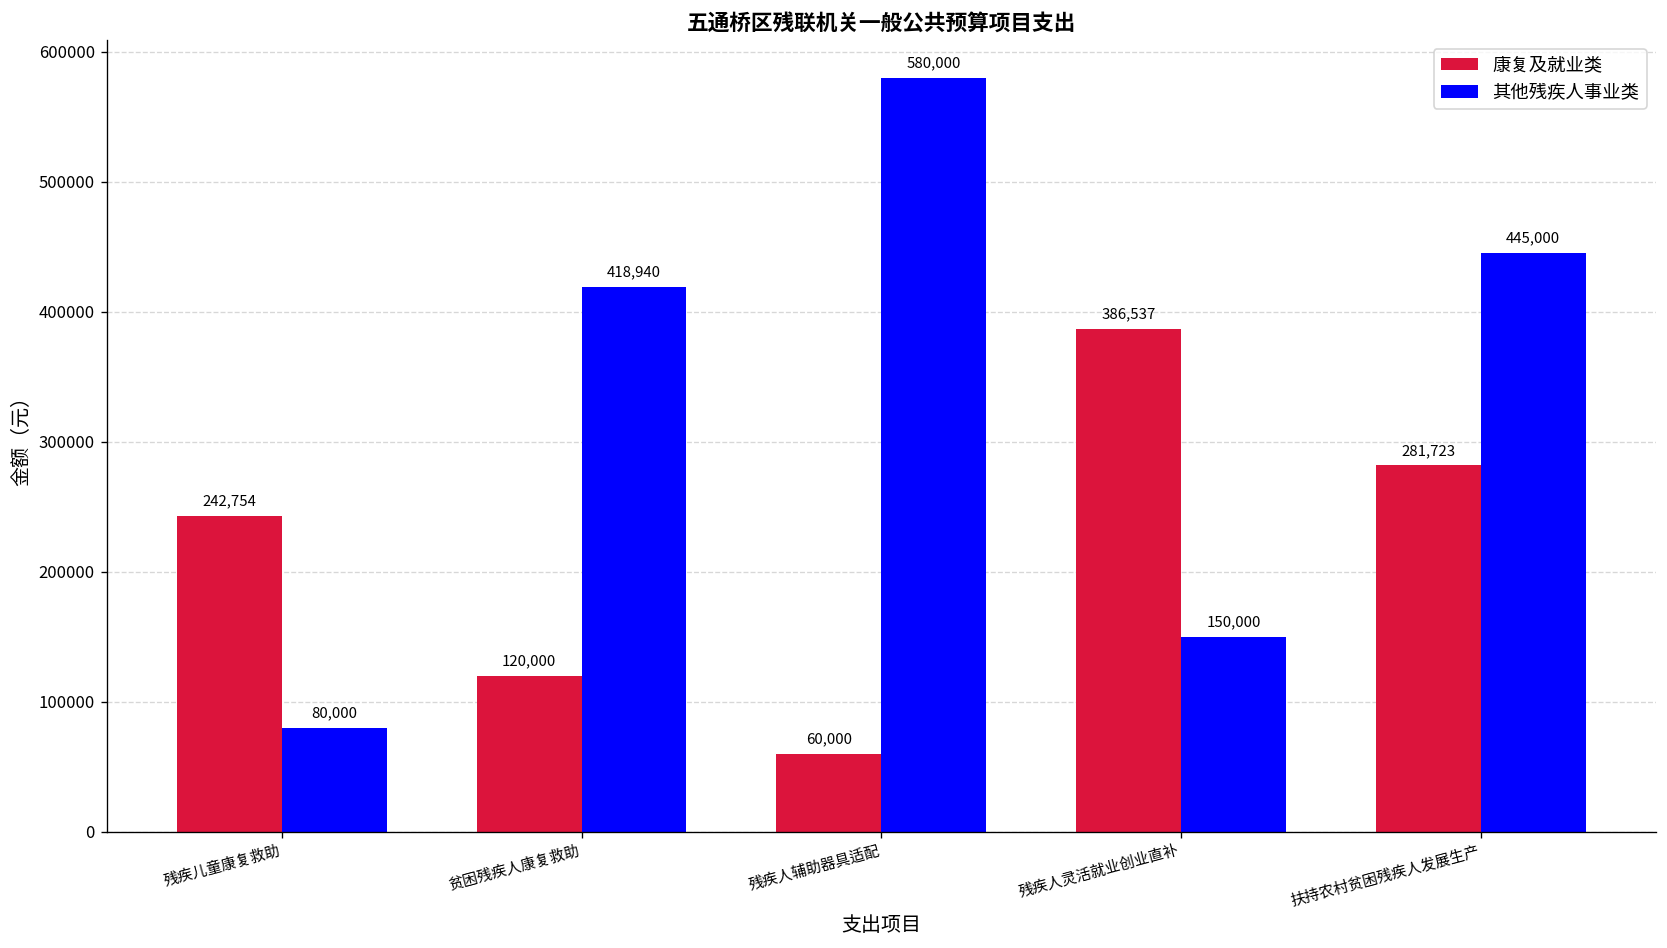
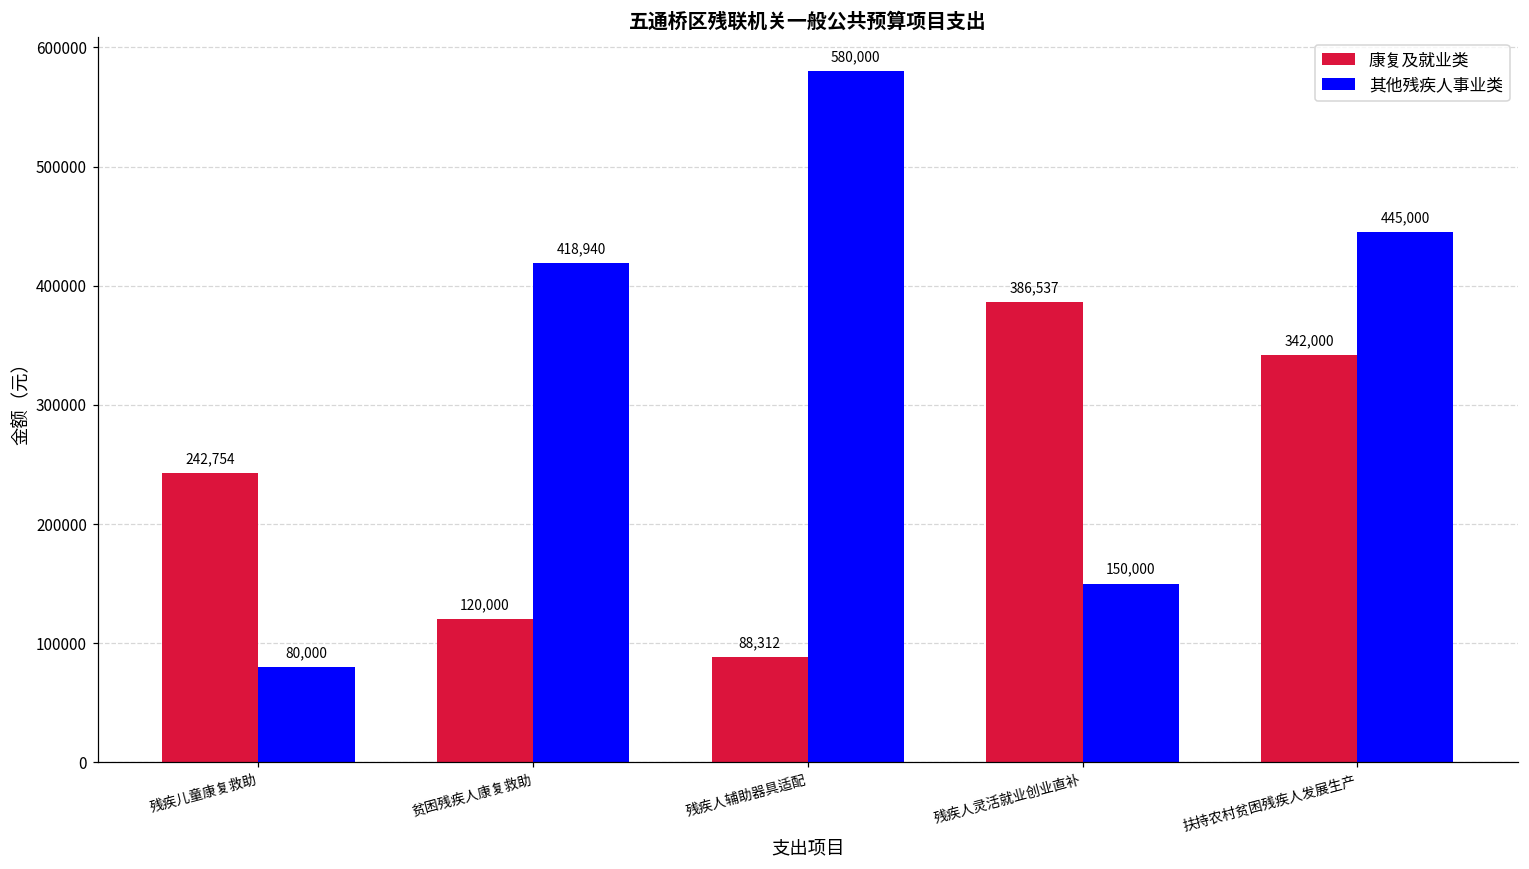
康复及就业类, 残疾人辅助器具适配: 60,000 -> 88,312
康复及就业类, 扶持农村贫困残疾人发展生产: 281,723 -> 342,000
